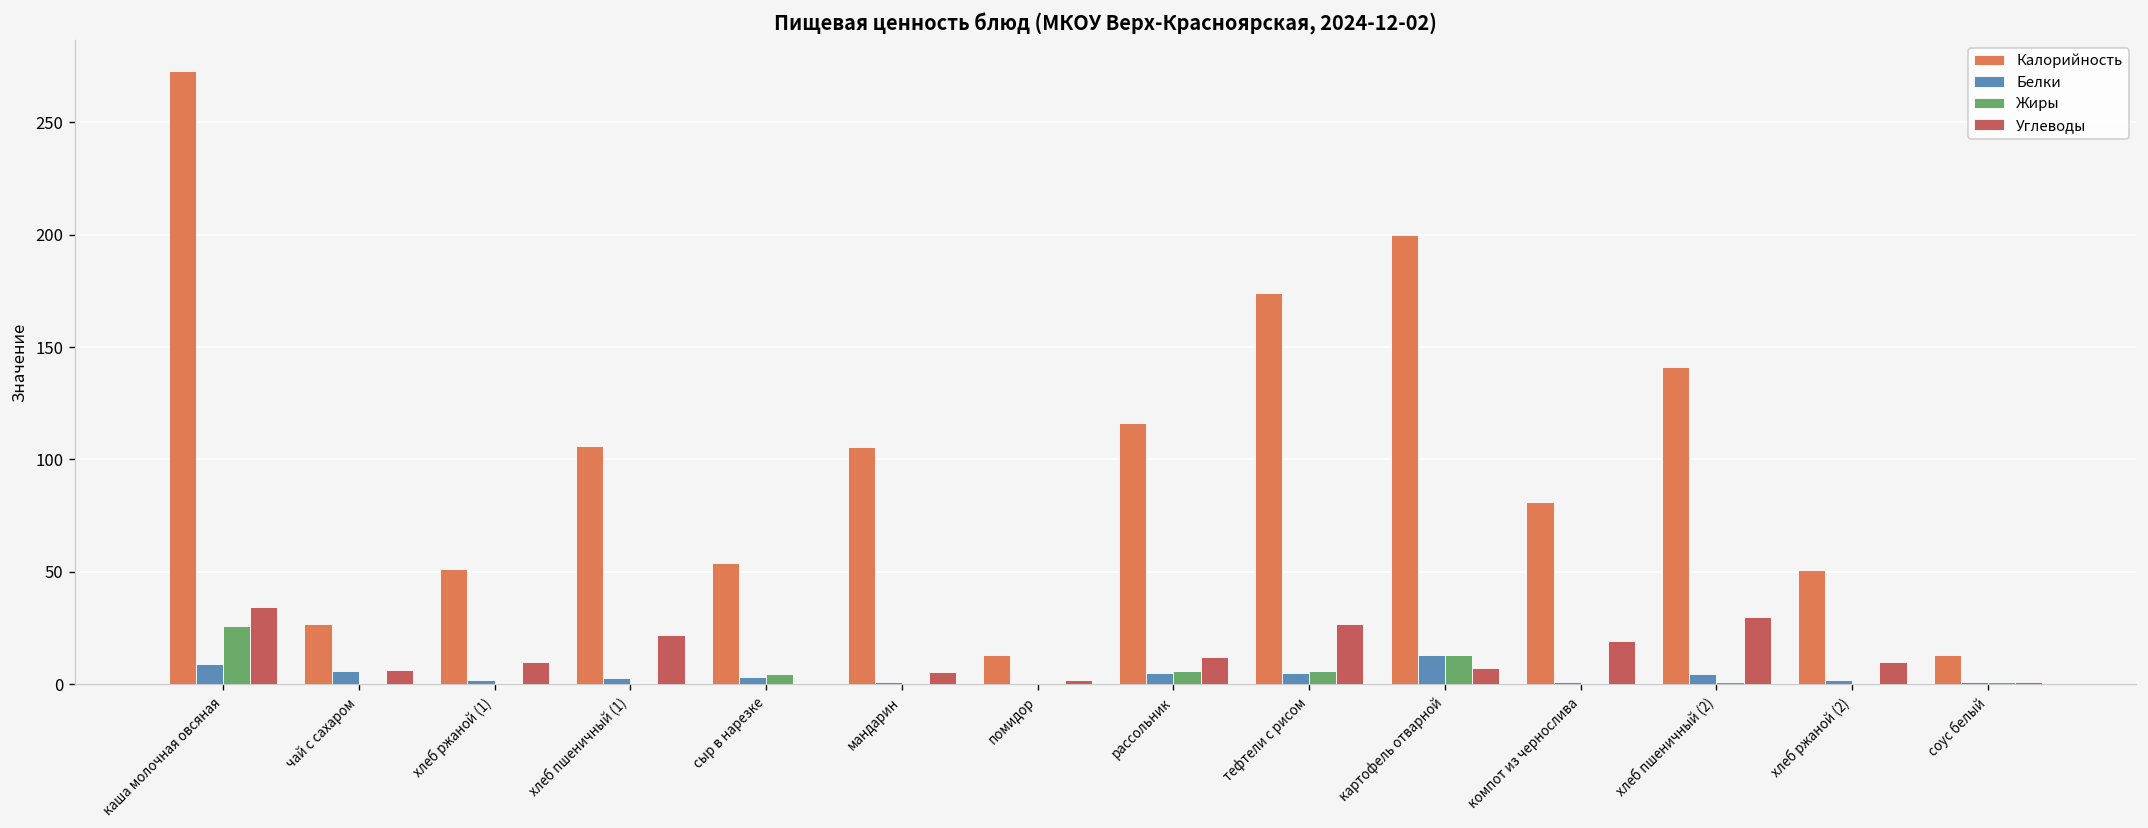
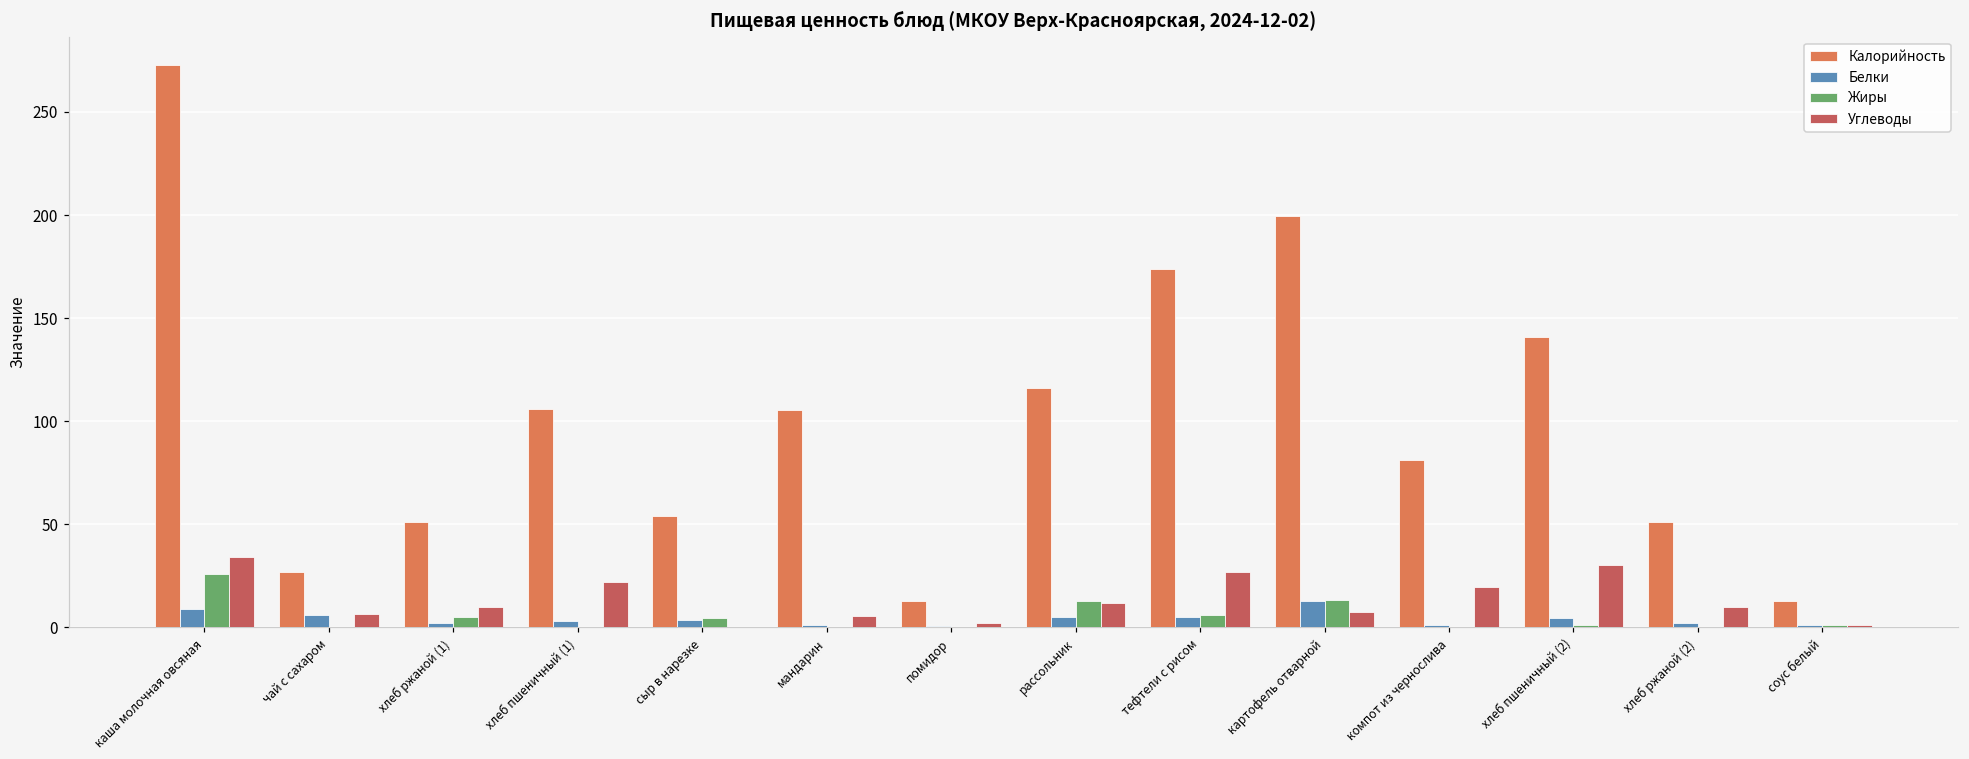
Жиры, хлеб ржаной (1): 0 -> 5
Жиры, рассольник: 6 -> 13
